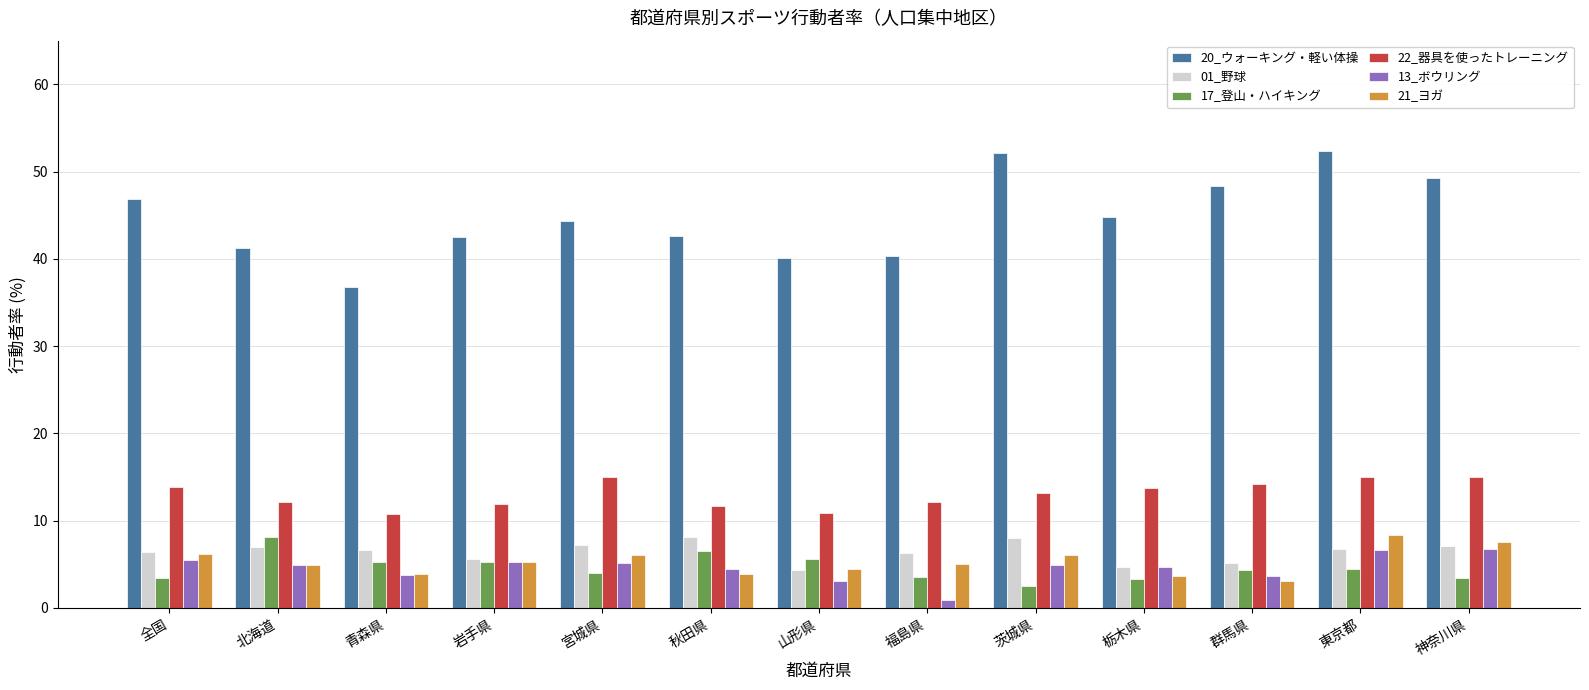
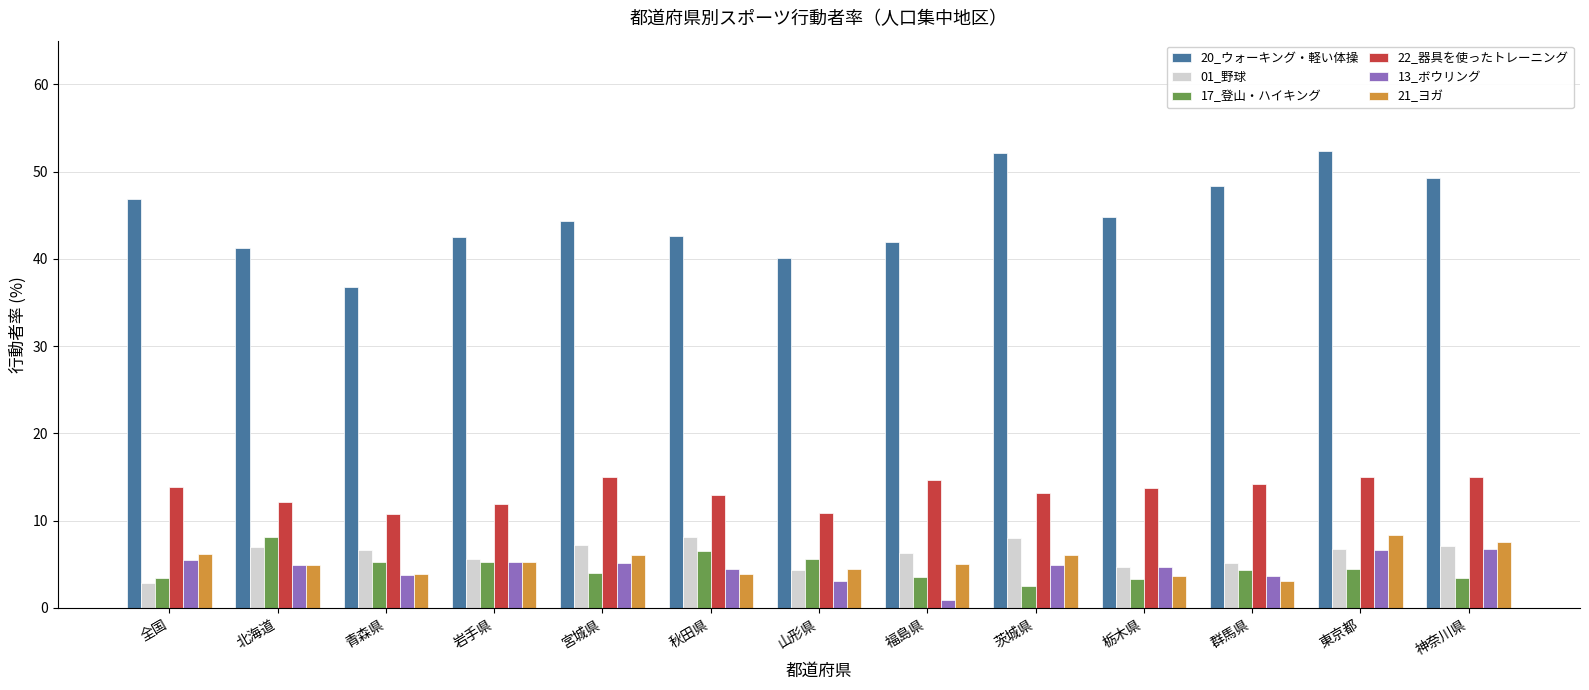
01_野球, 全国: 6 -> 3
22_器具を使ったトレーニング, 秋田県: 12 -> 13
20_ウォーキング・軽い体操, 福島県: 40 -> 42
22_器具を使ったトレーニング, 福島県: 12 -> 15
